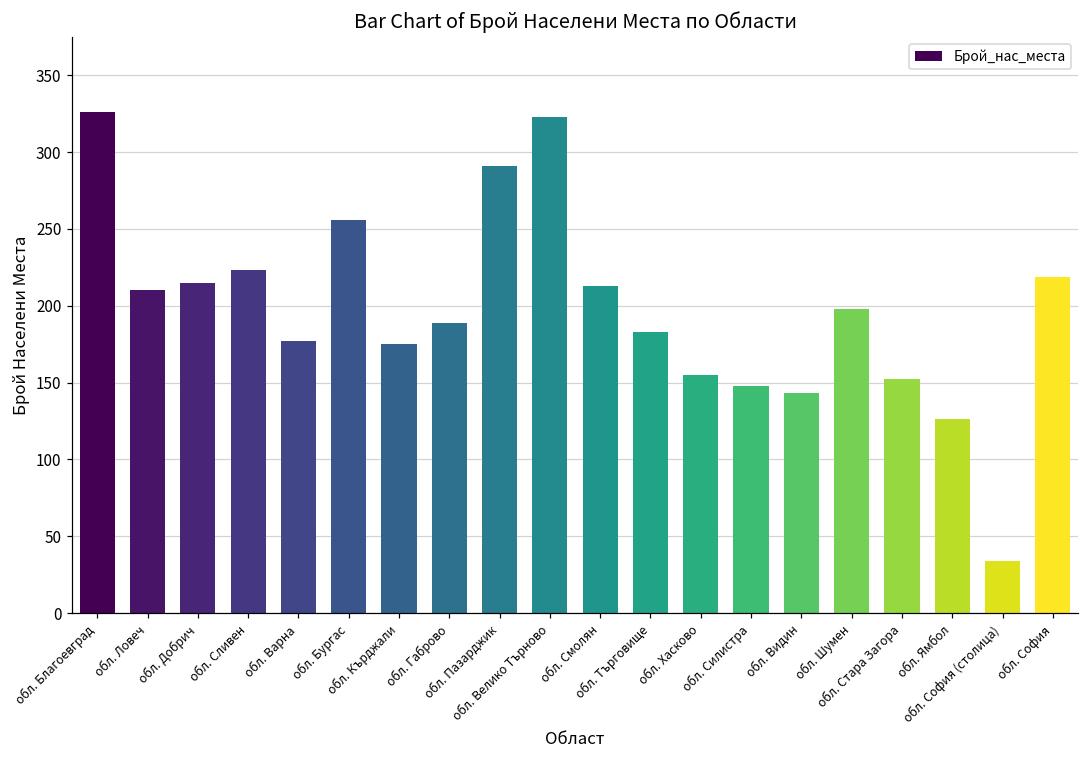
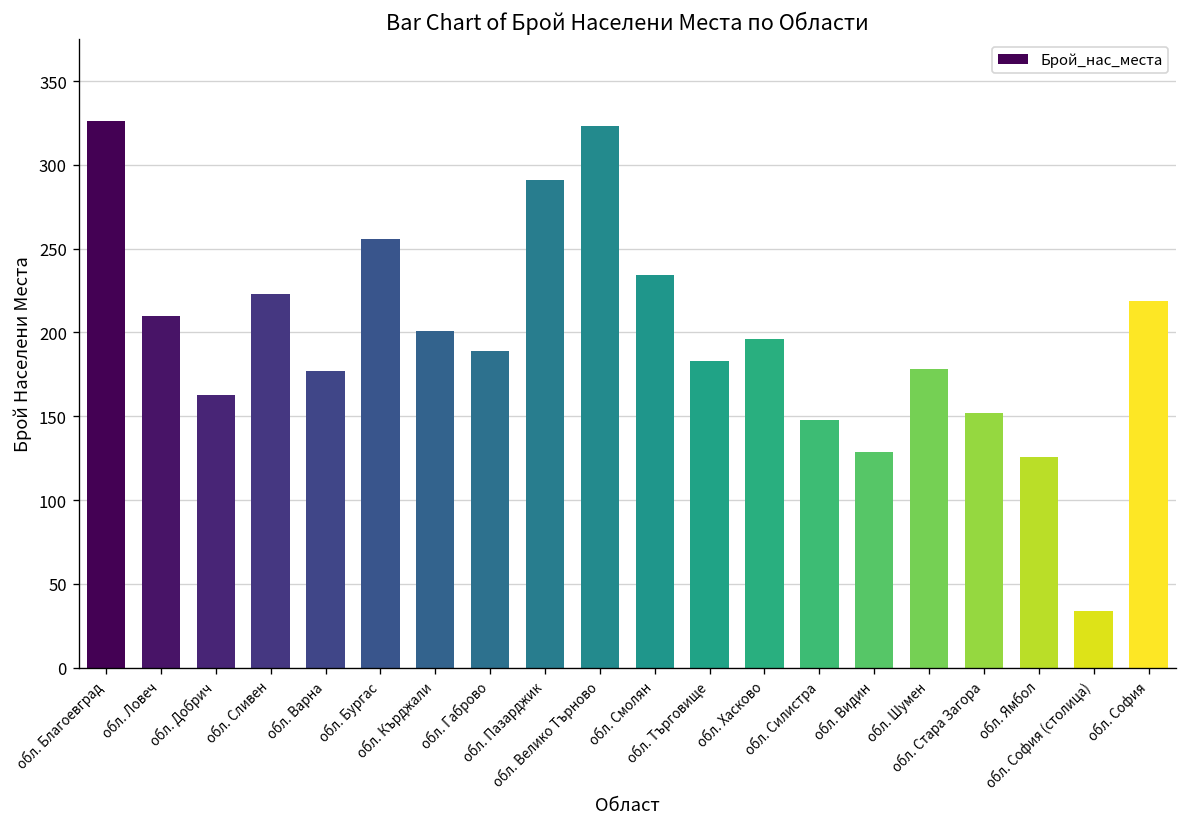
обл. Добрич: 215 -> 163
обл. Кърджали: 175 -> 201
обл. Смолян: 213 -> 234
обл. Хасково: 155 -> 196
обл. Видин: 143 -> 129
обл. Шумен: 198 -> 178
